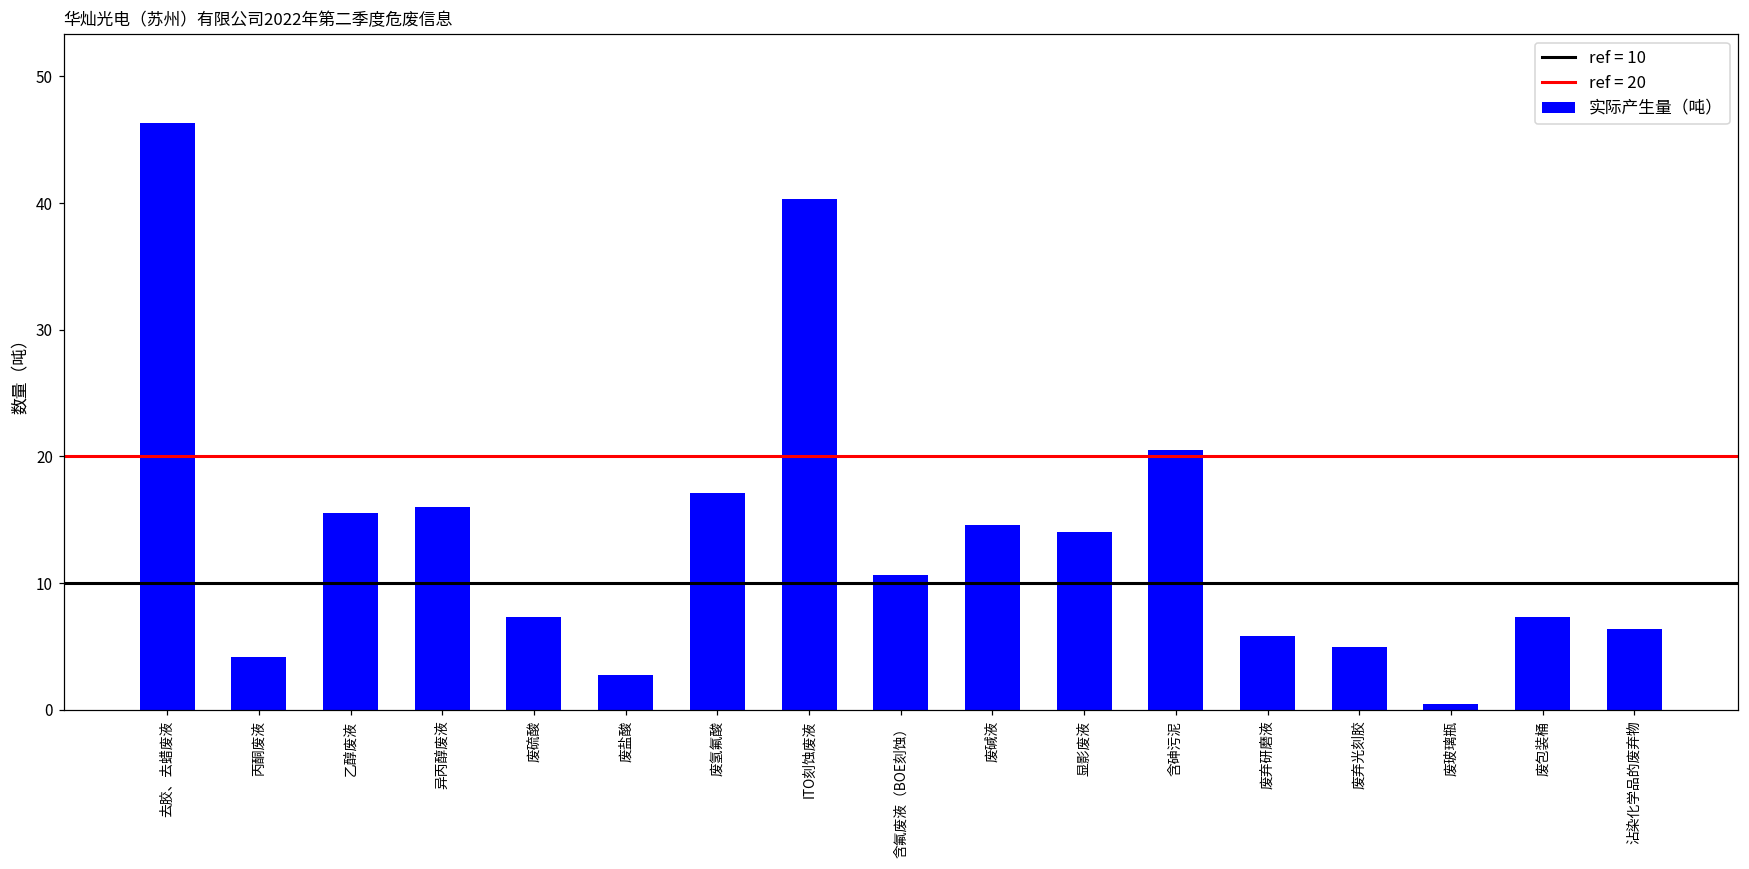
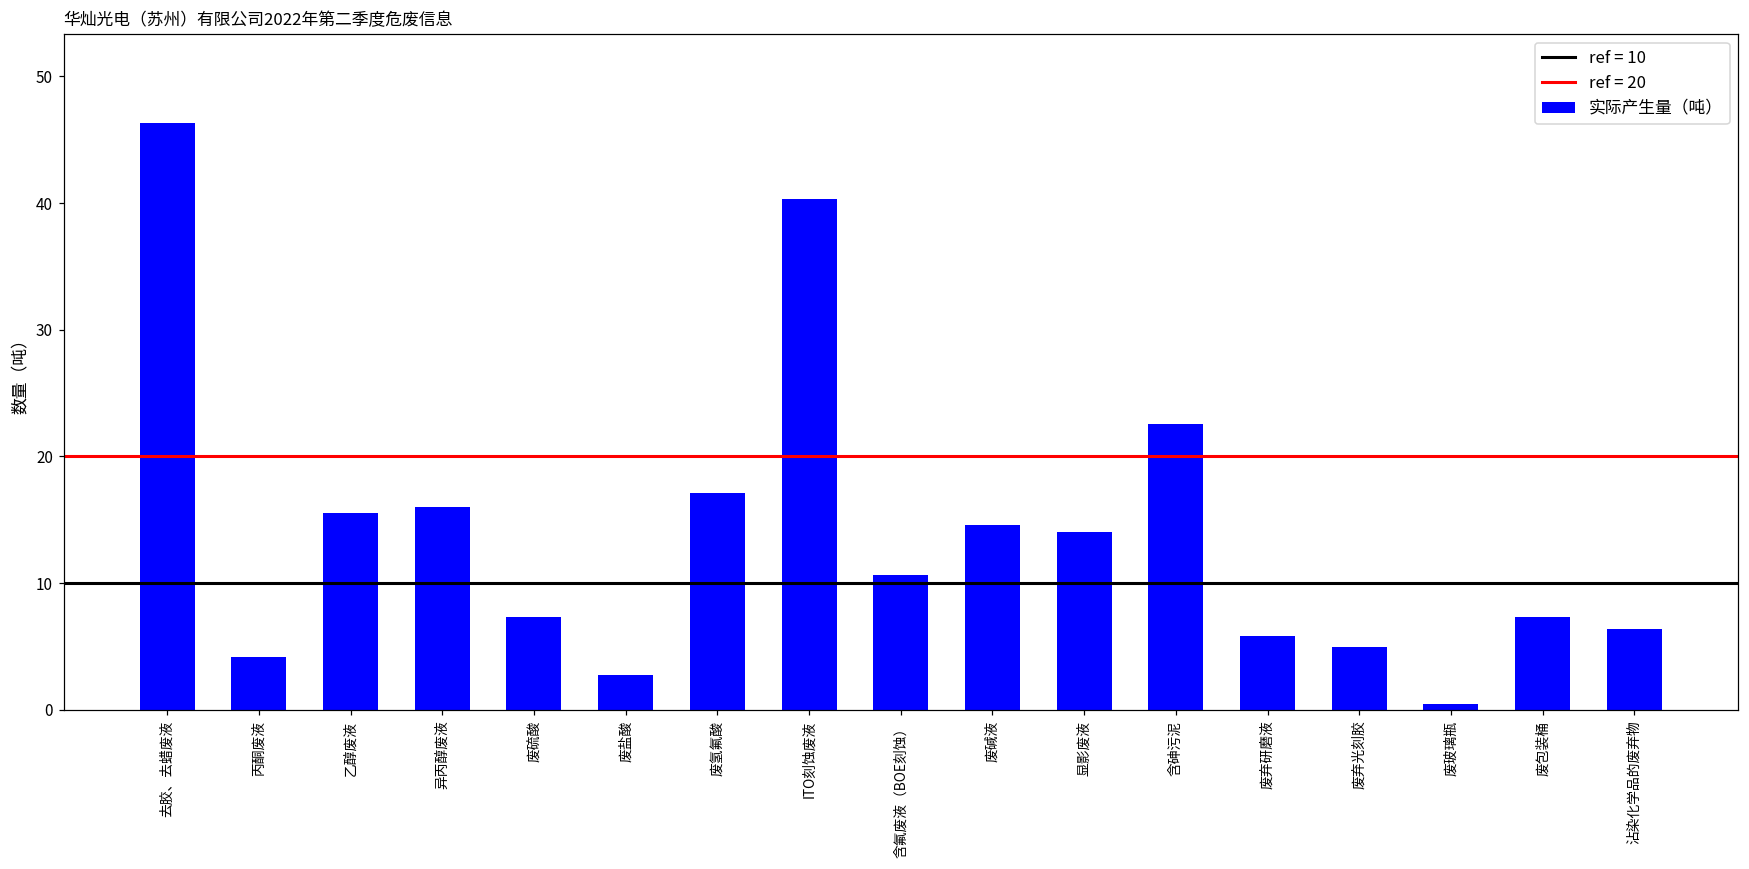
含砷污泥: 20.5 -> 22.6
